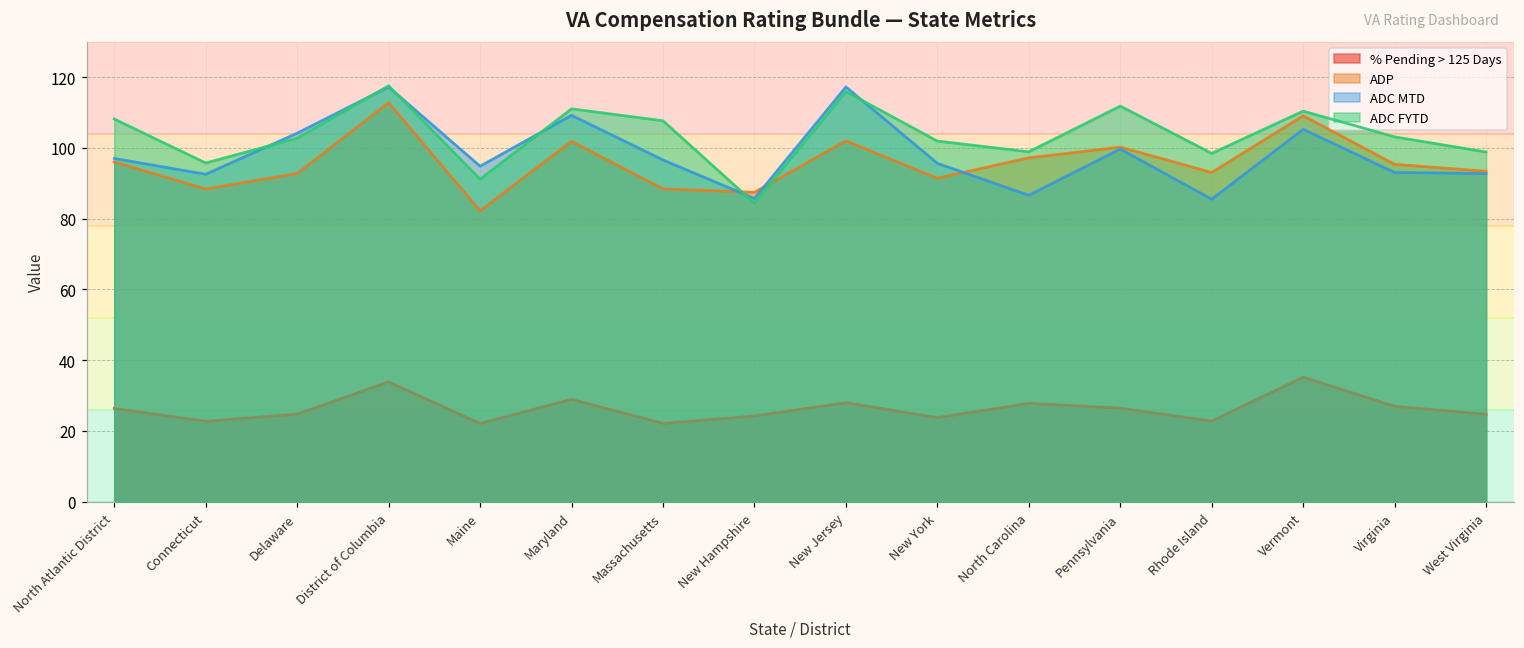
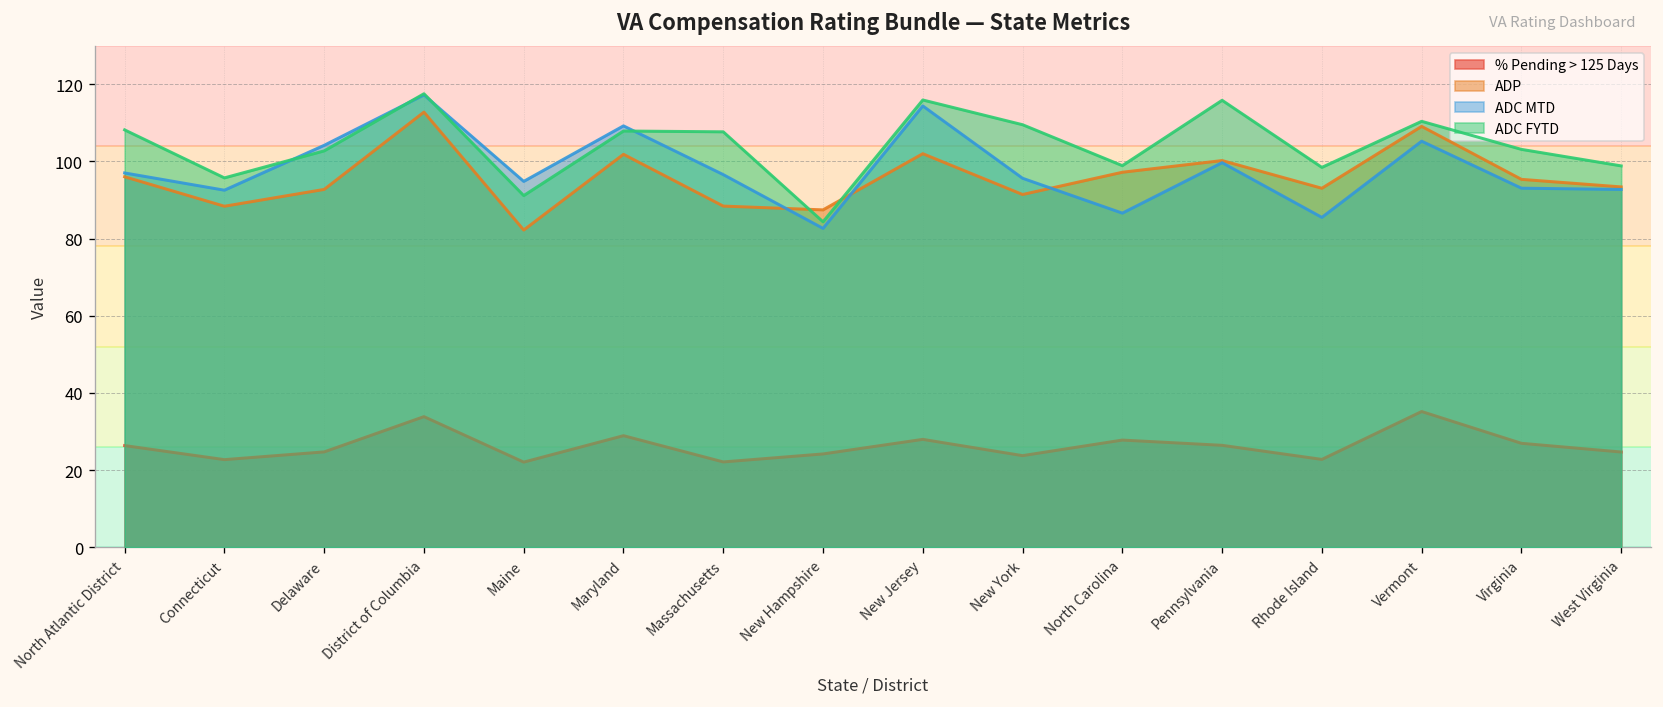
ADC FYTD, Maryland: 111 -> 108
ADC MTD, New Hampshire: 86 -> 83
ADC MTD, New Jersey: 117 -> 114
ADC FYTD, New York: 102 -> 110
ADC FYTD, Pennsylvania: 112 -> 116
